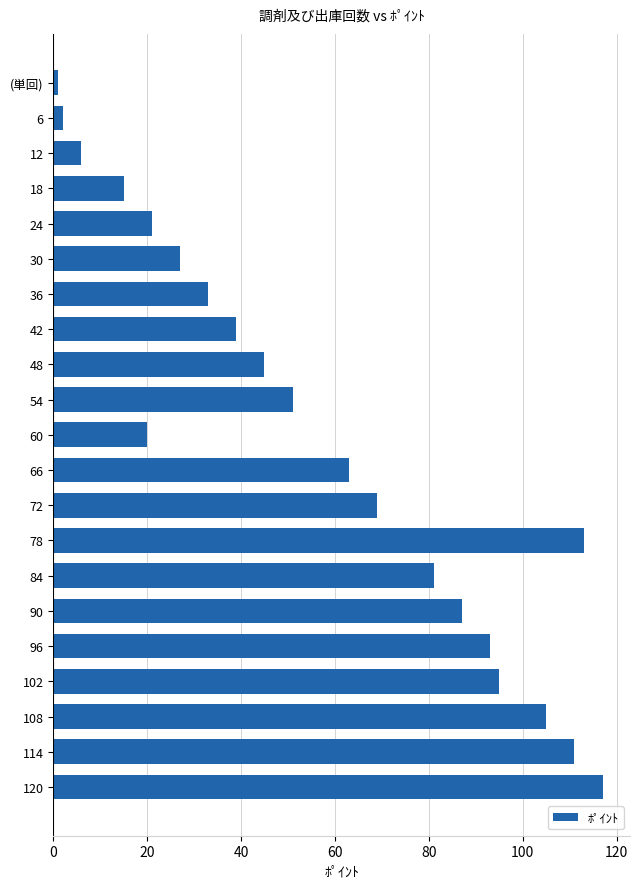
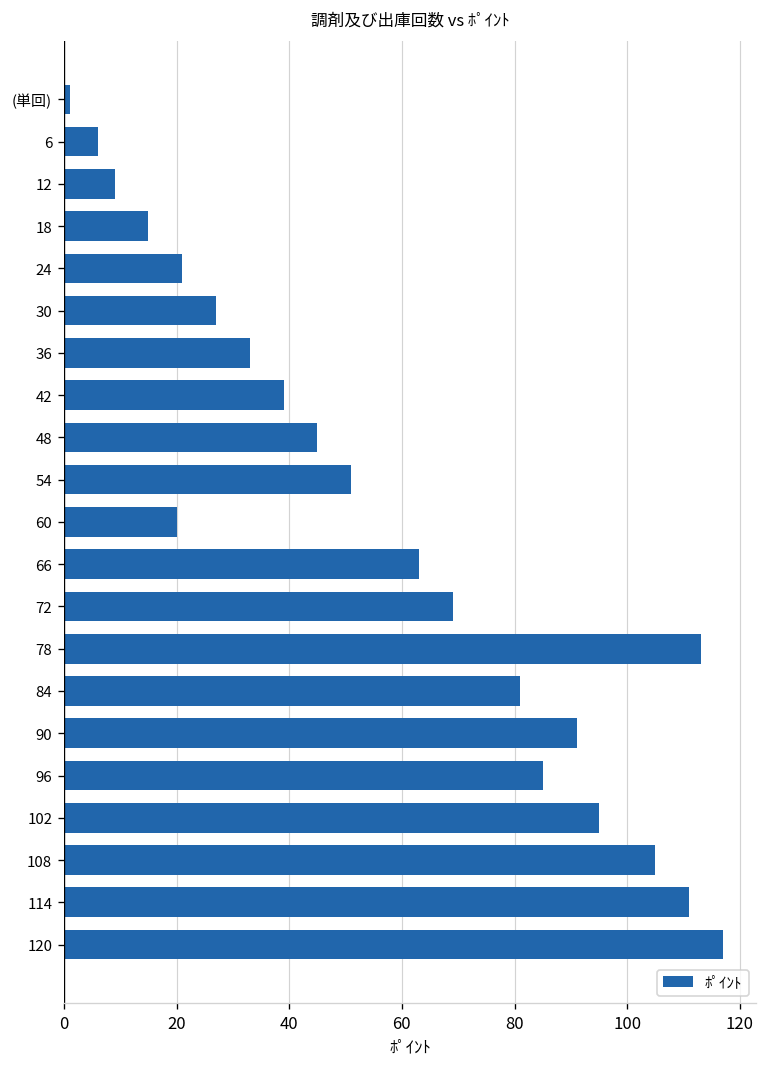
6: 2 -> 6
12: 6 -> 9
90: 87 -> 91
96: 93 -> 85
